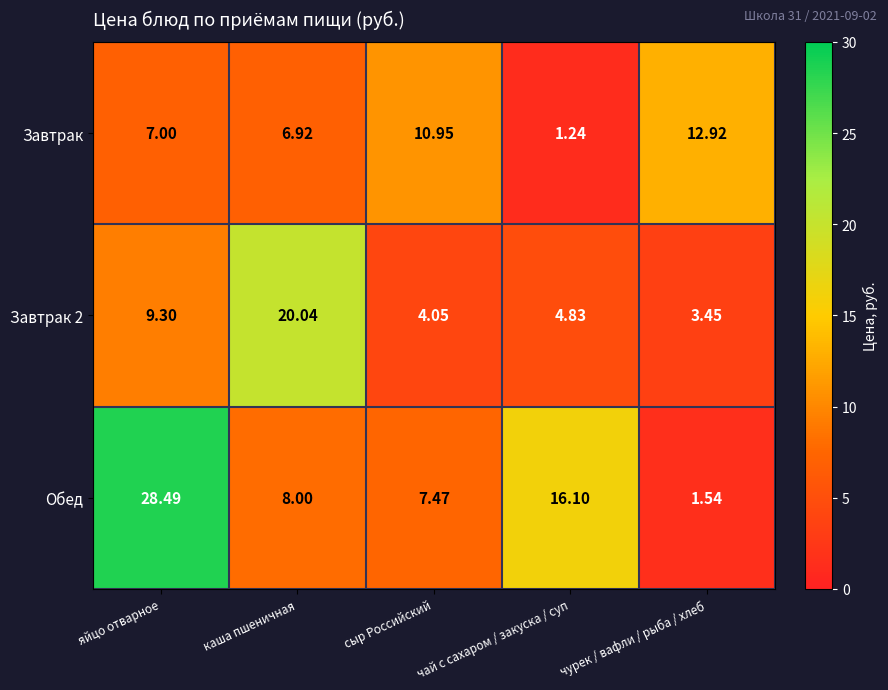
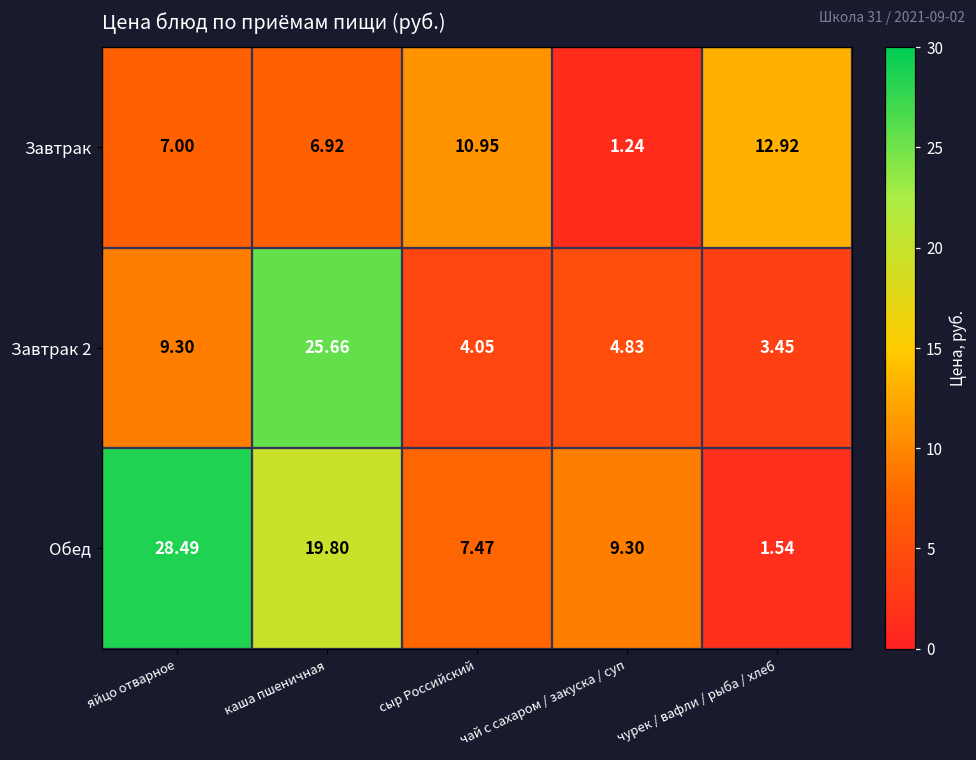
Завтрак 2, каша пшеничная: 20.04 -> 25.66
Обед, каша пшеничная: 8.00 -> 19.80
Обед, чай с сахаром / закуска / суп: 16.10 -> 9.30
